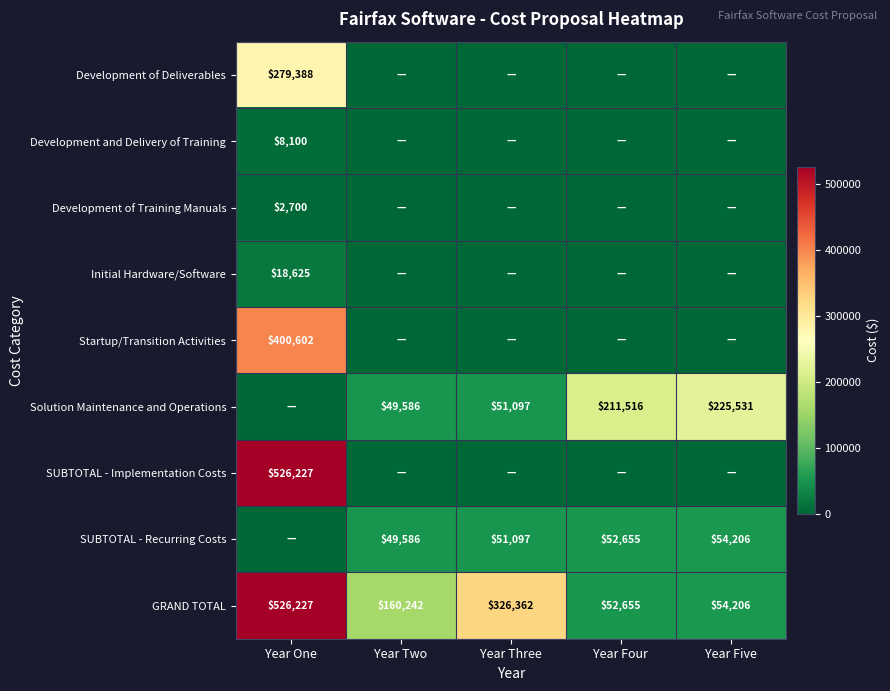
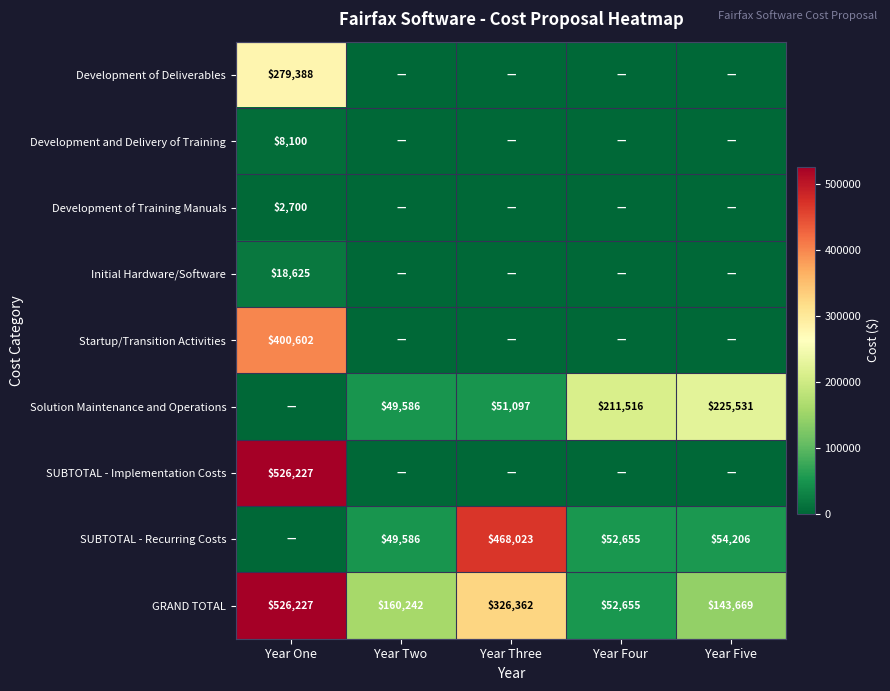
SUBTOTAL - Recurring Costs, Year Three: $51,097 -> $468,023
GRAND TOTAL, Year Five: $54,206 -> $143,669
